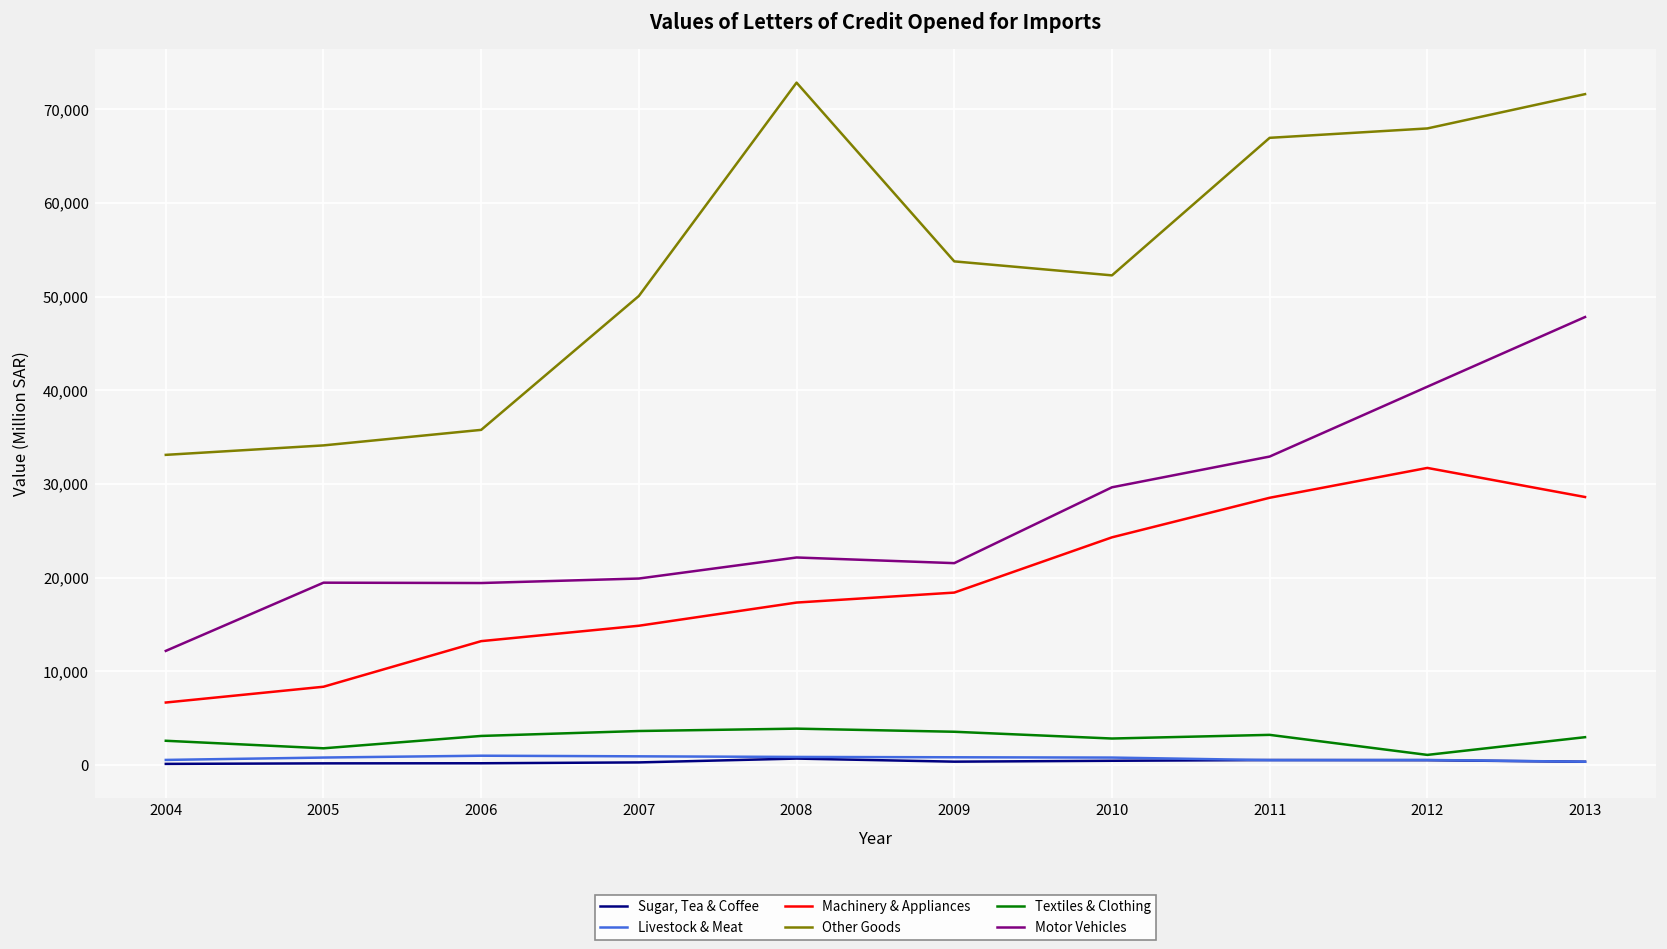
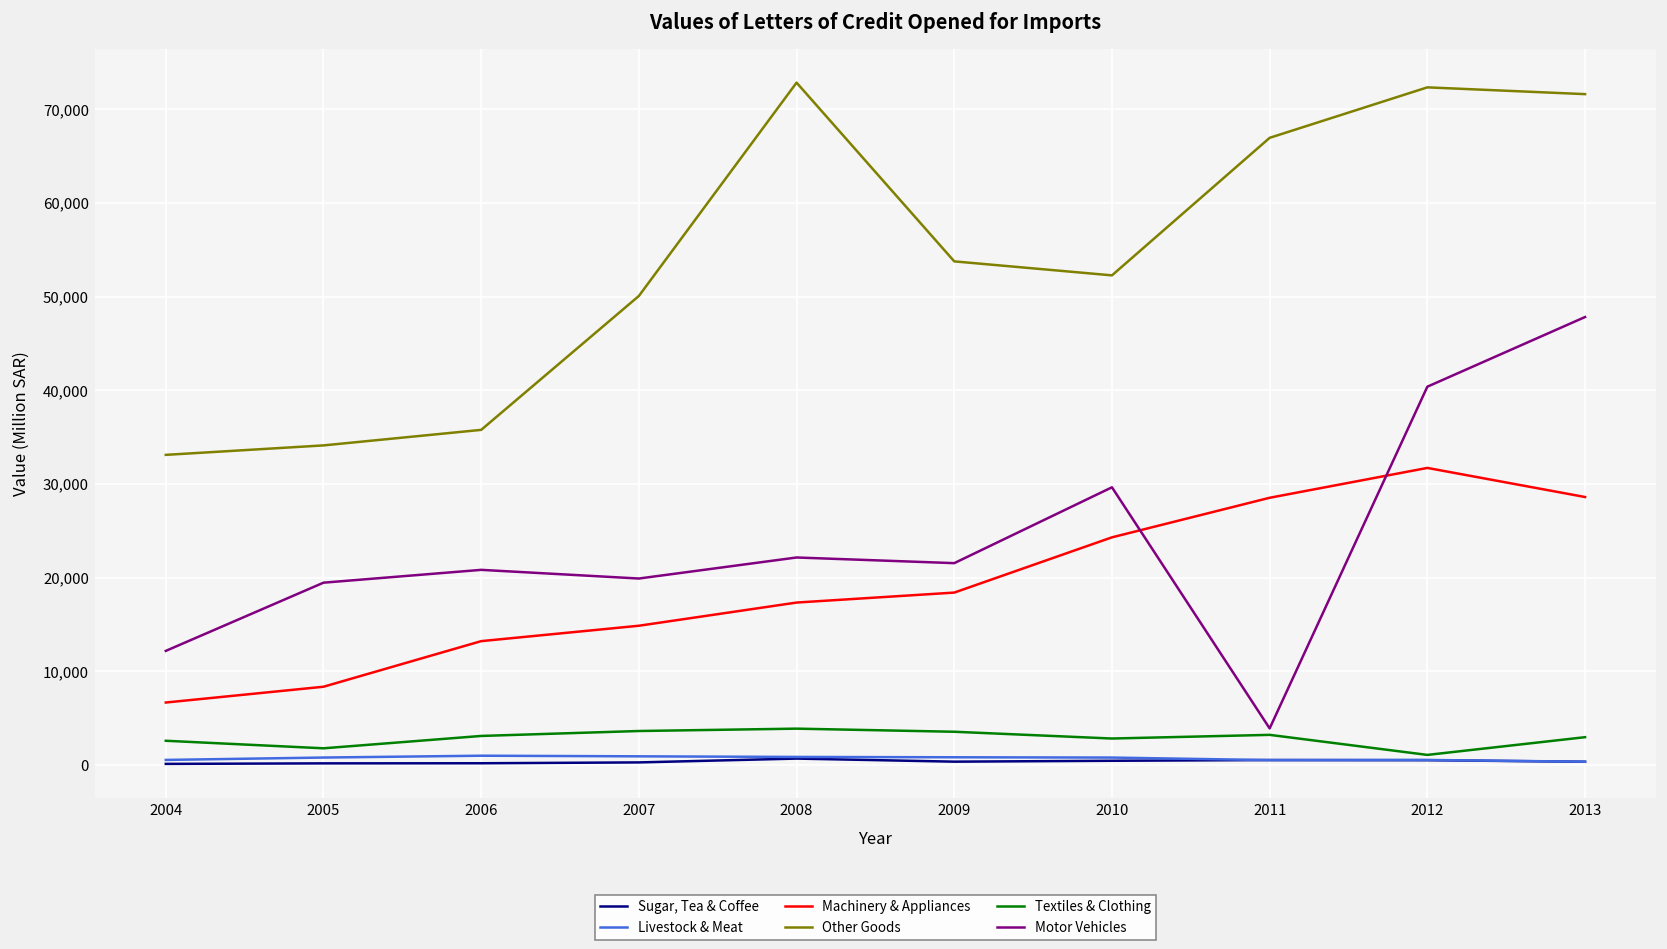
Motor Vehicles, 2006: 19,000 -> 21,000
Motor Vehicles, 2011: 33,000 -> 4,000
Other Goods, 2012: 68,000 -> 72,000
